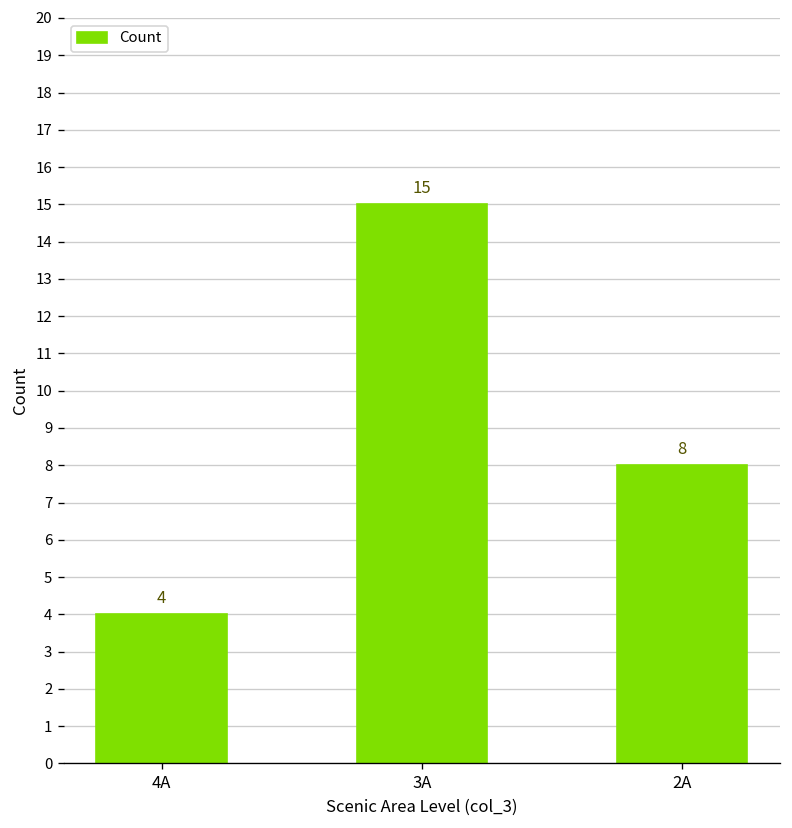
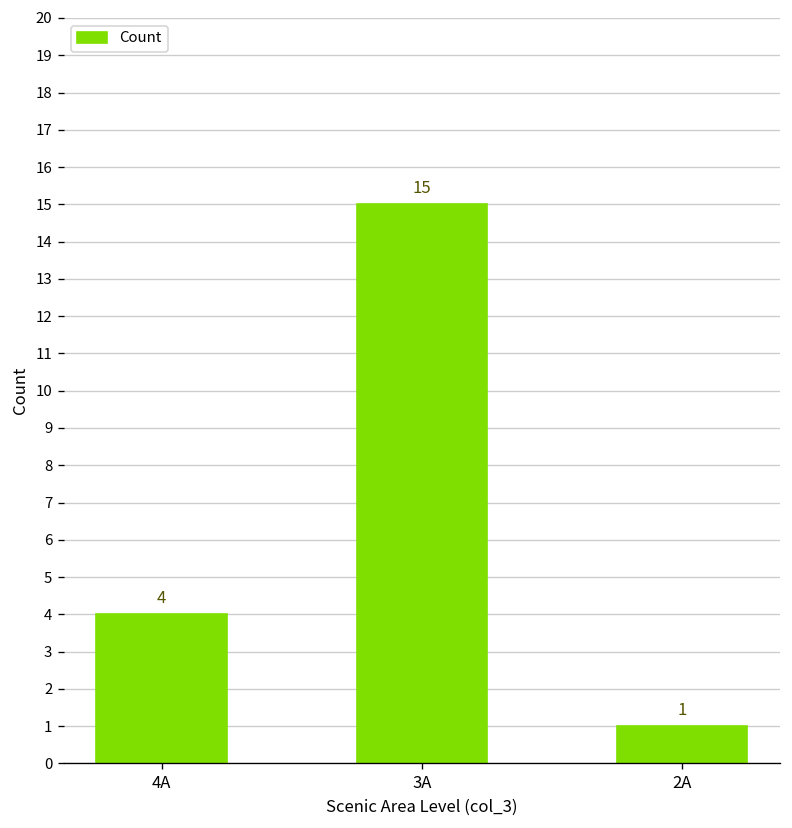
2A: 8 -> 1
